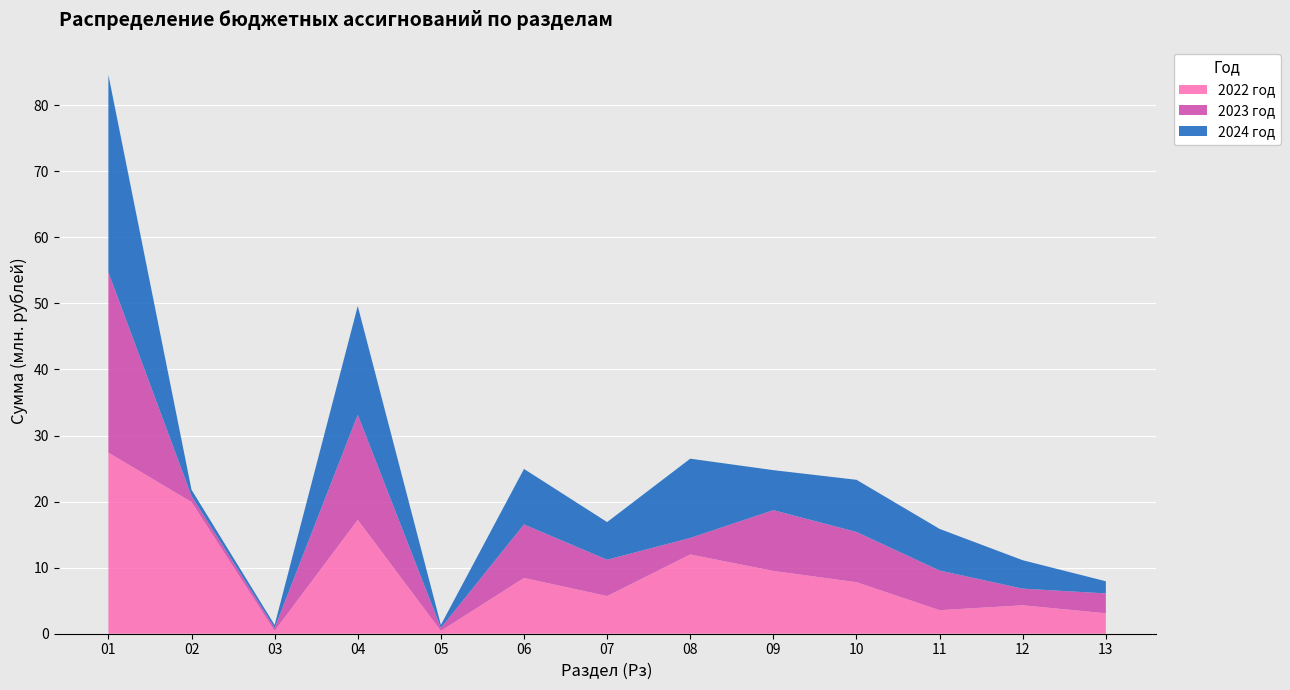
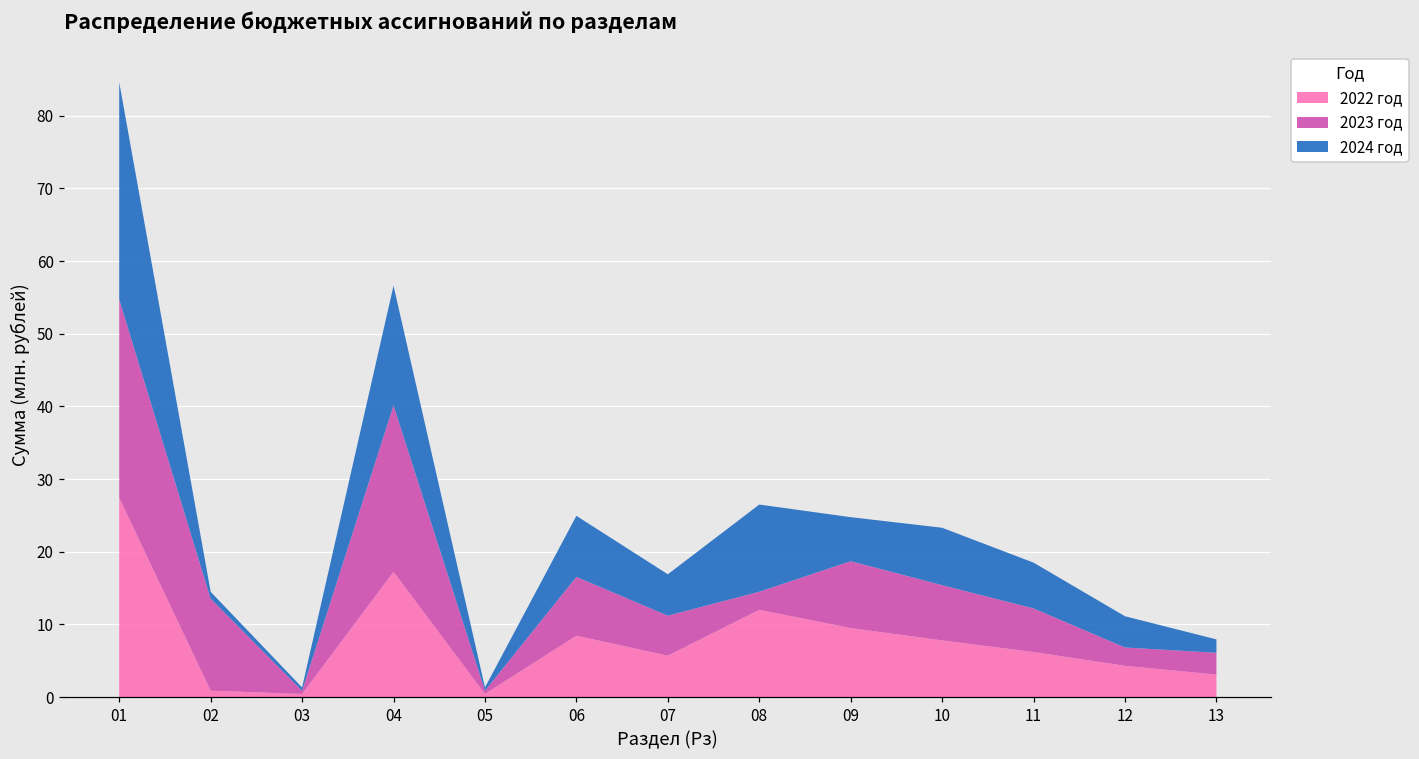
2022 год, 02: 20 -> 1
2023 год, 02: 1 -> 13
2023 год, 04: 16 -> 23
2022 год, 11: 4 -> 6
